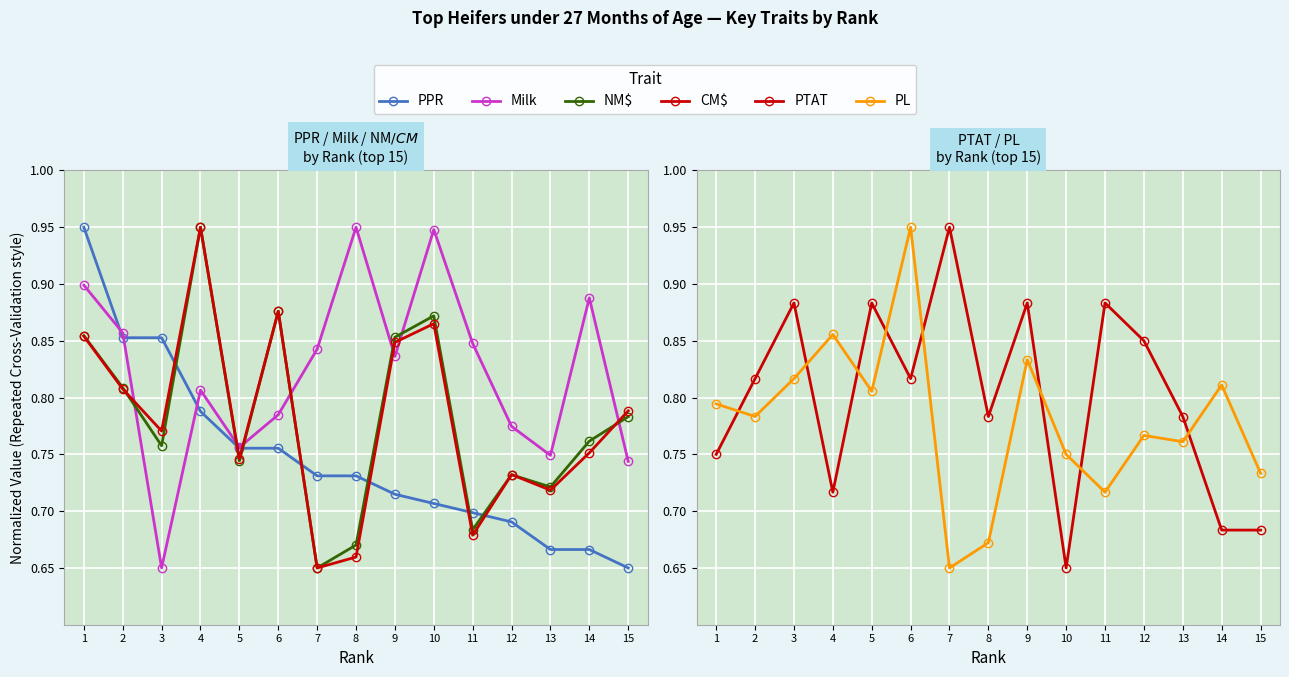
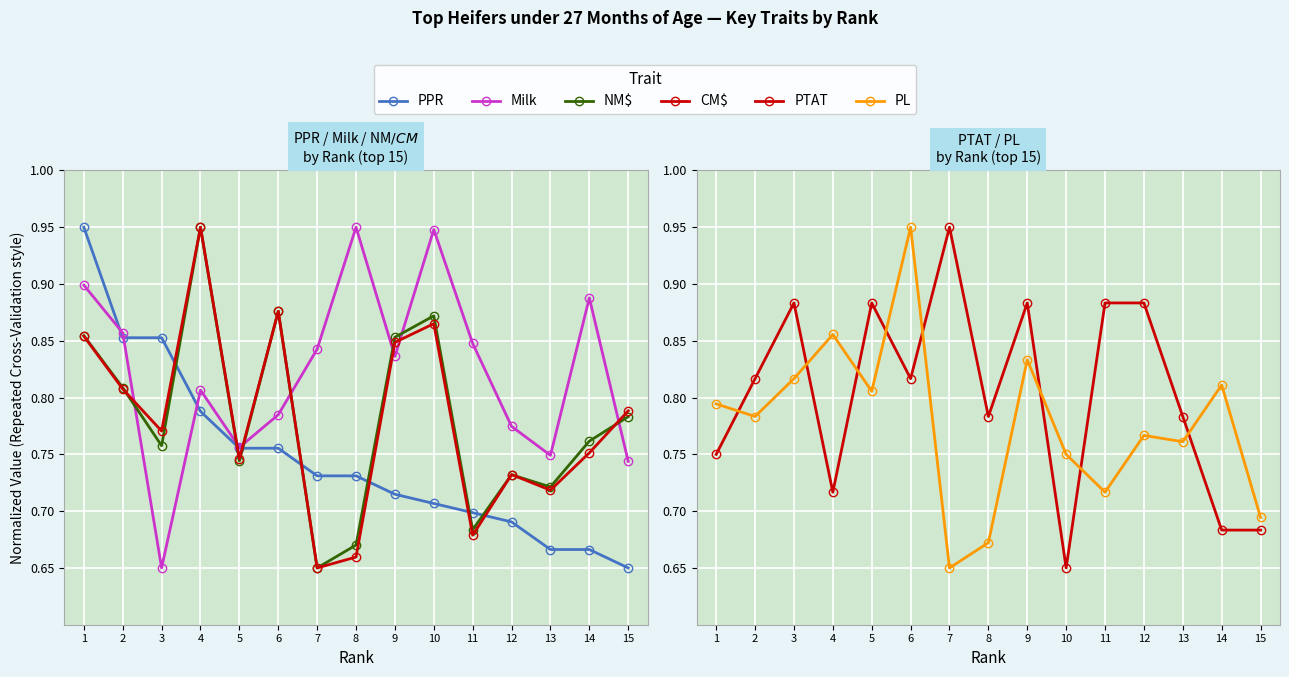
PTAT / PL by Rank (top 15), PTAT, 12: 0.850 -> 0.883
PTAT / PL by Rank (top 15), PL, 15: 0.733 -> 0.694
